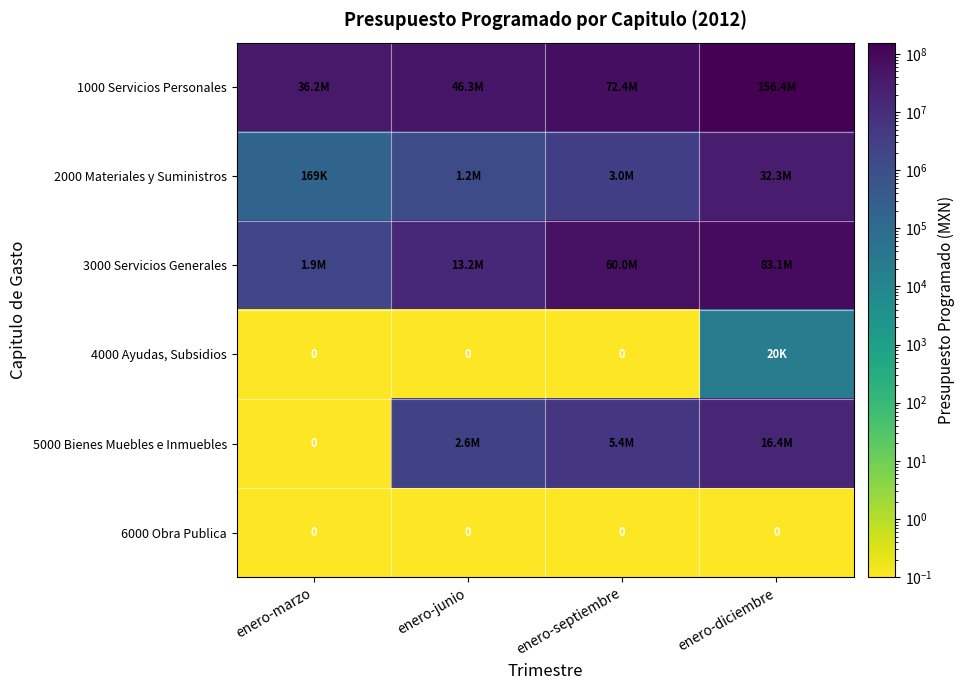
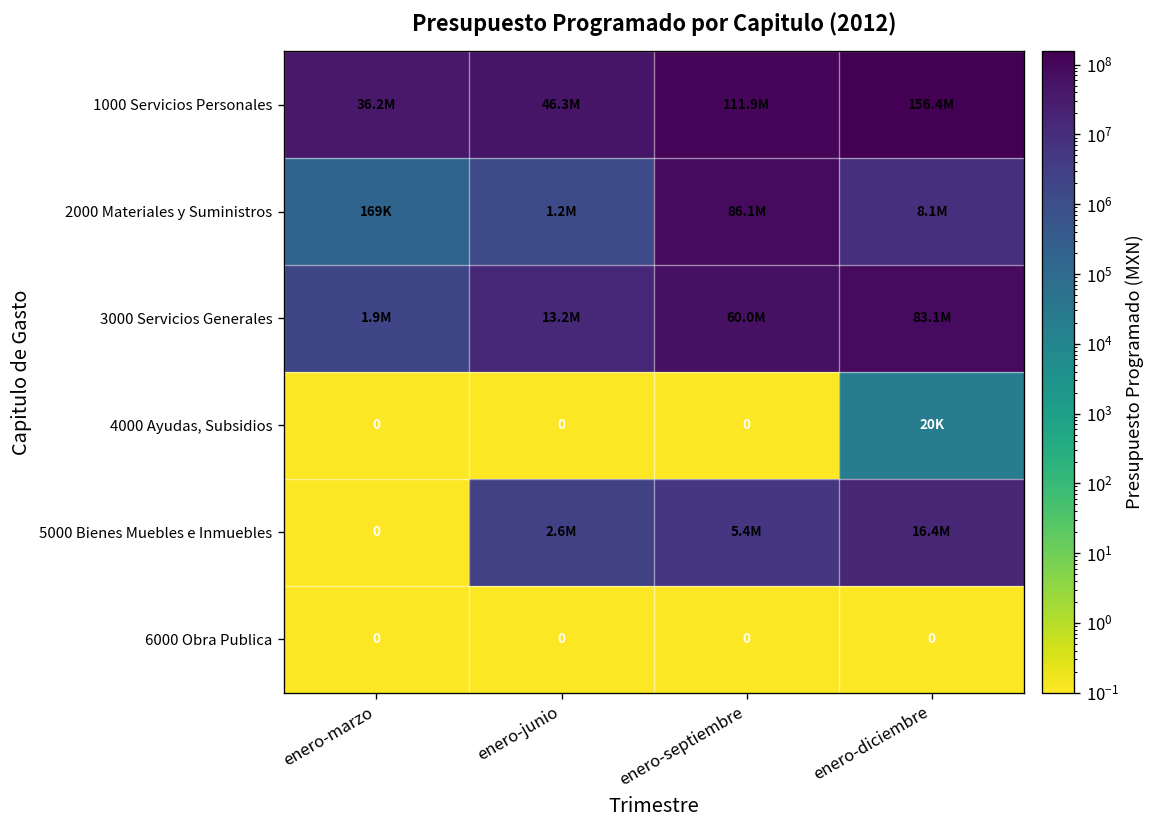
1000 Servicios Personales, enero-septiembre: 72.4M -> 111.9M
2000 Materiales y Suministros, enero-septiembre: 3.0M -> 86.1M
2000 Materiales y Suministros, enero-diciembre: 32.3M -> 8.1M
